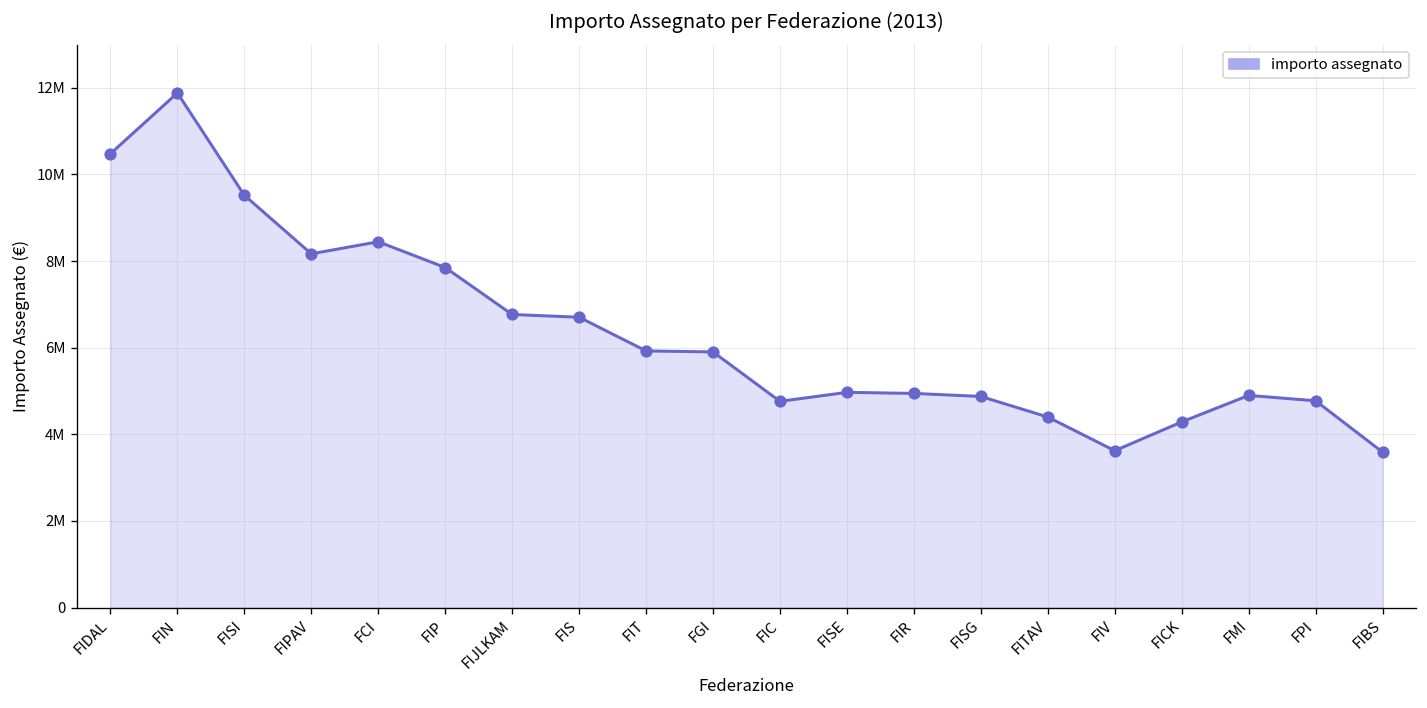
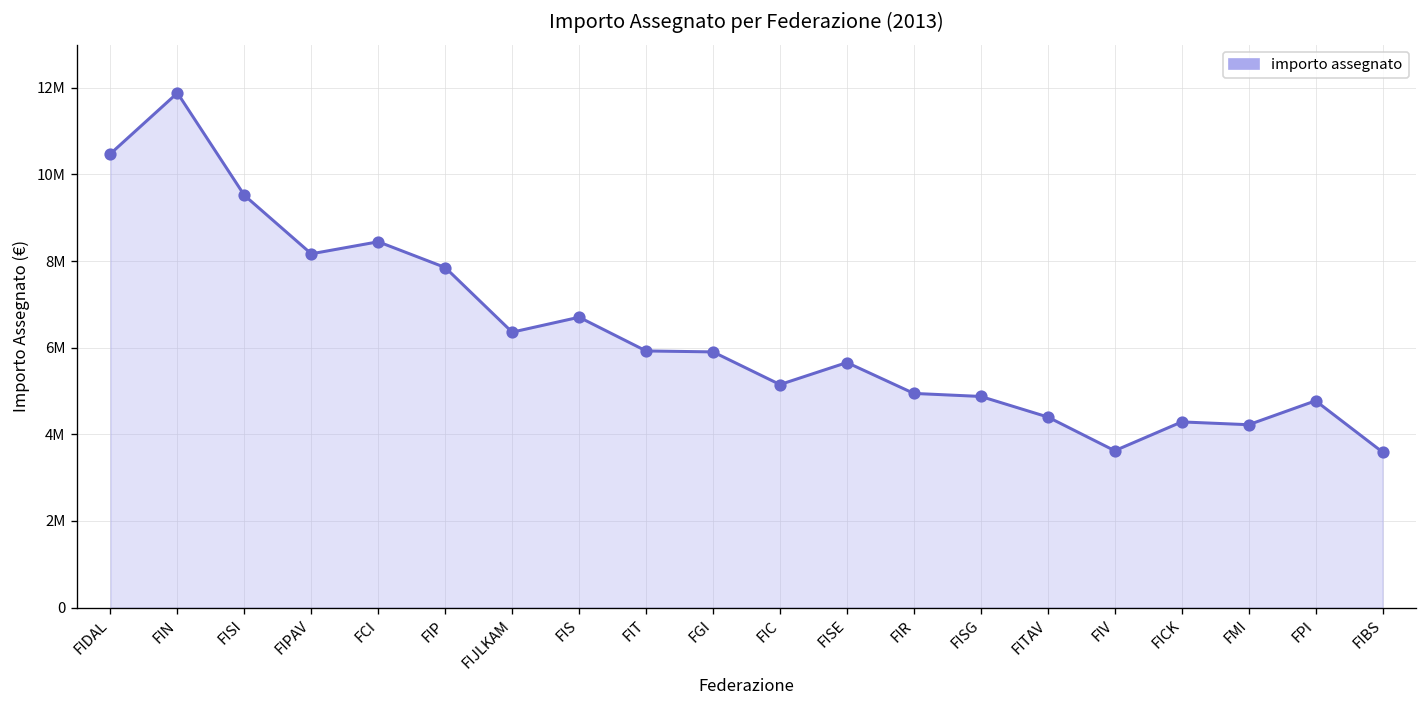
FIJLKAM: 6800000 -> 6400000
FIC: 4800000 -> 5100000
FISE: 5000000 -> 5700000
FMI: 4900000 -> 4200000
